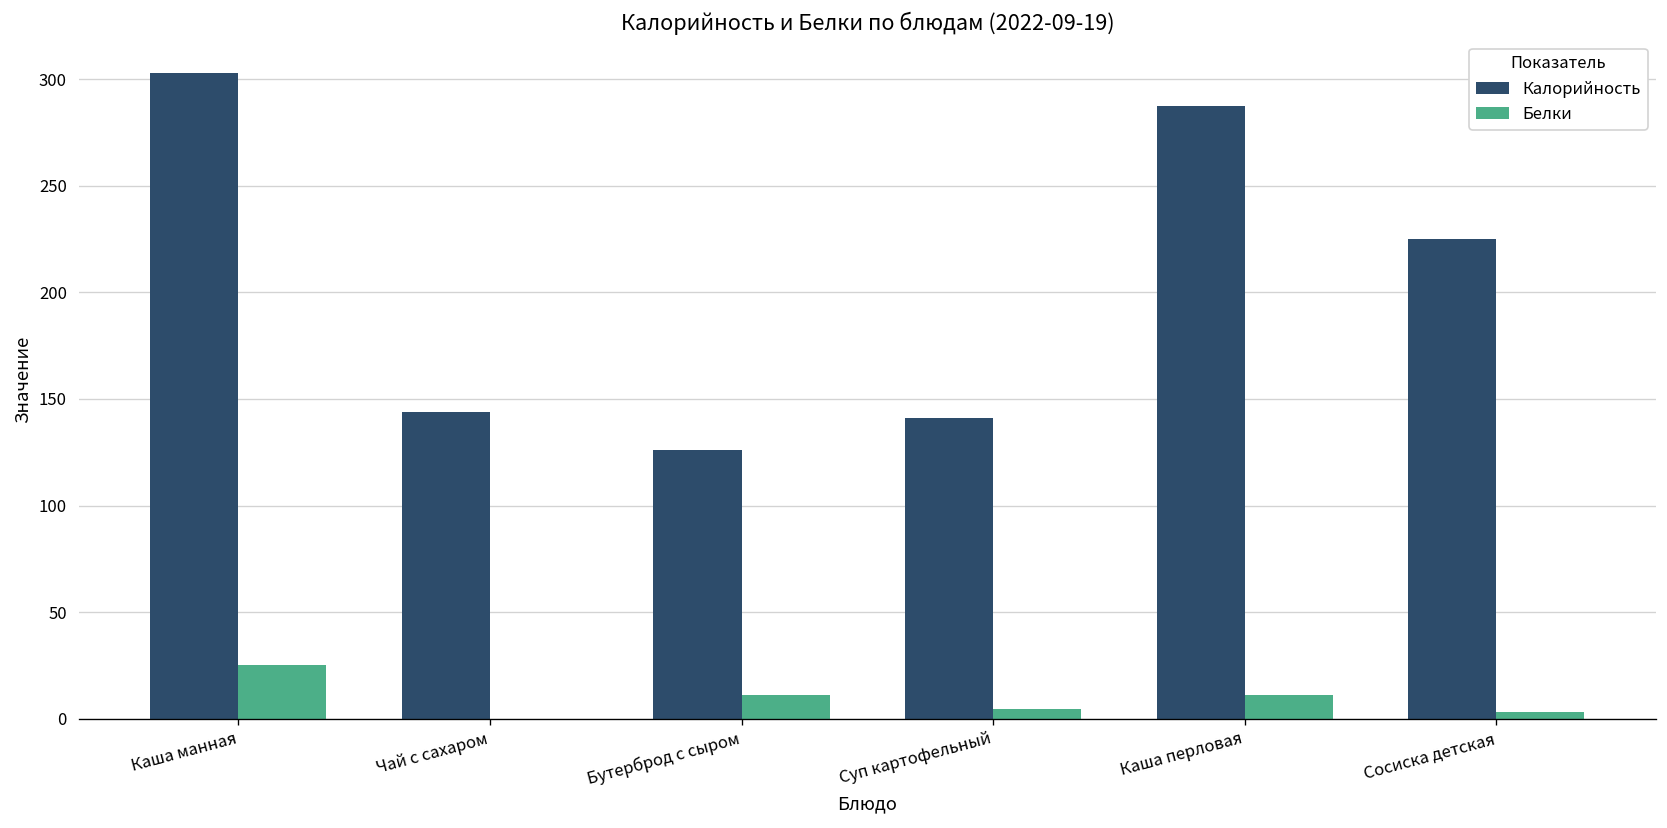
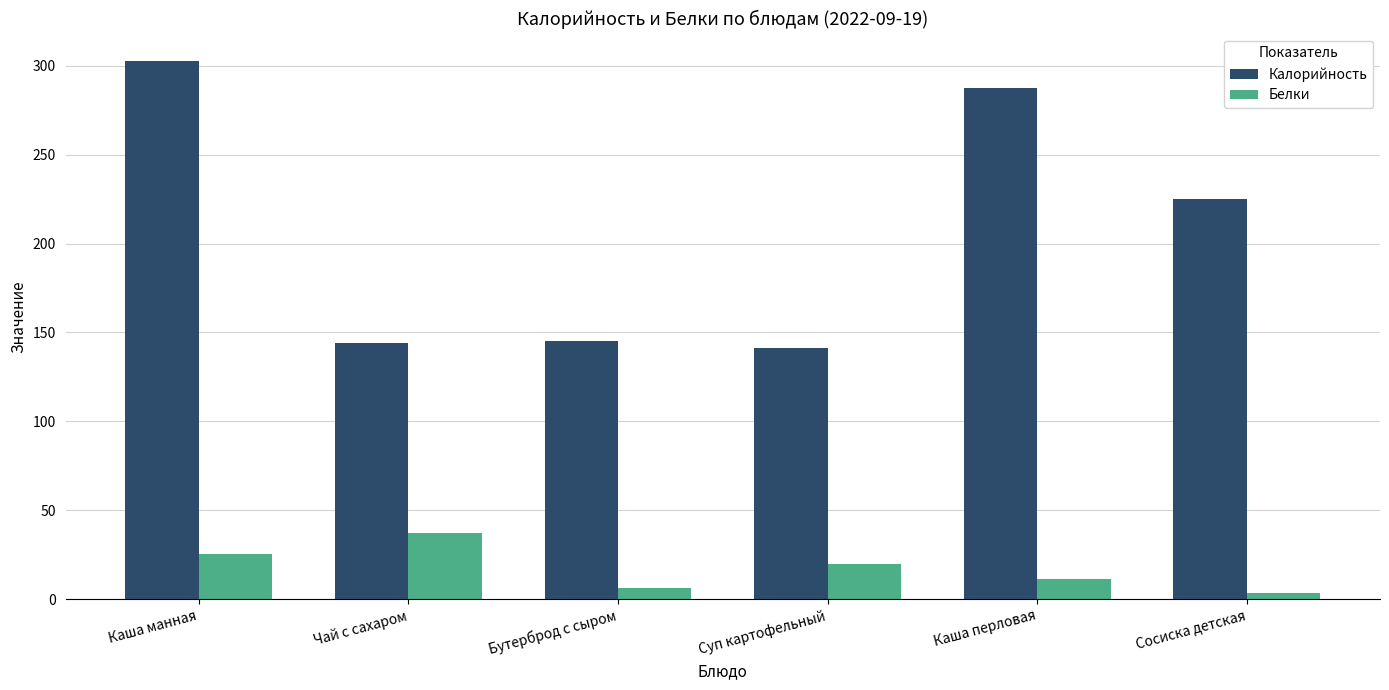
Белки, Чай с сахаром: 0 -> 37
Калорийность, Бутерброд с сыром: 126 -> 145
Белки, Бутерброд с сыром: 11 -> 6
Белки, Суп картофельный: 4 -> 20
